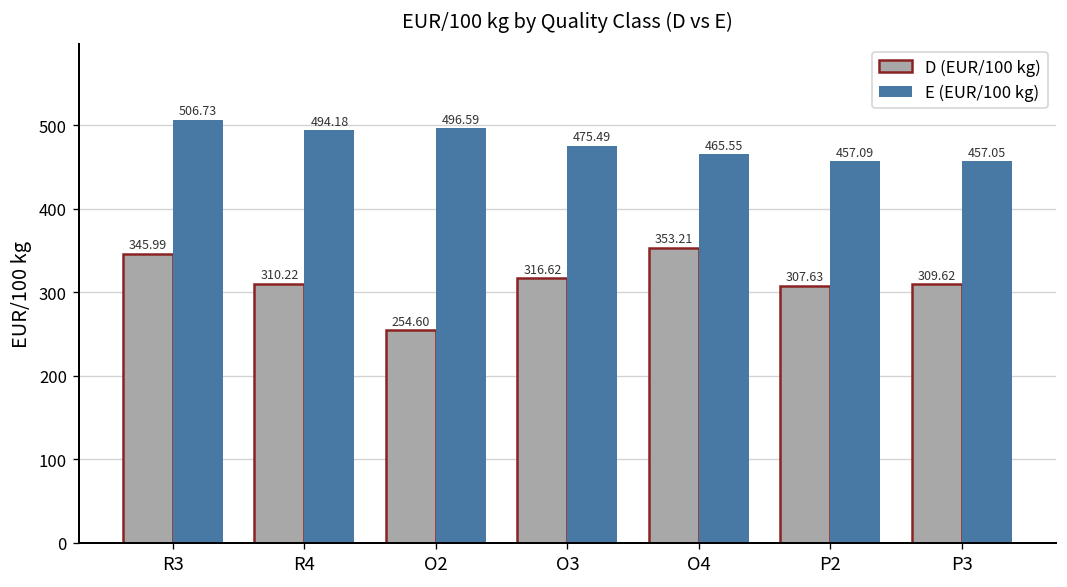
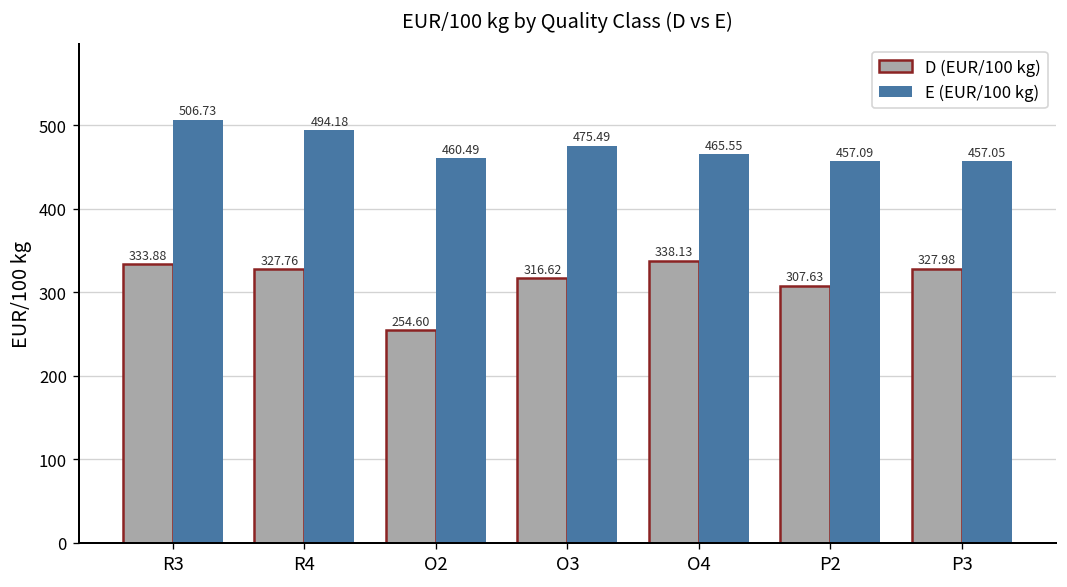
D (EUR/100 kg), R3: 345.99 -> 333.88
D (EUR/100 kg), R4: 310.22 -> 327.76
E (EUR/100 kg), O2: 496.59 -> 460.49
D (EUR/100 kg), O4: 353.21 -> 338.13
D (EUR/100 kg), P3: 309.62 -> 327.98
